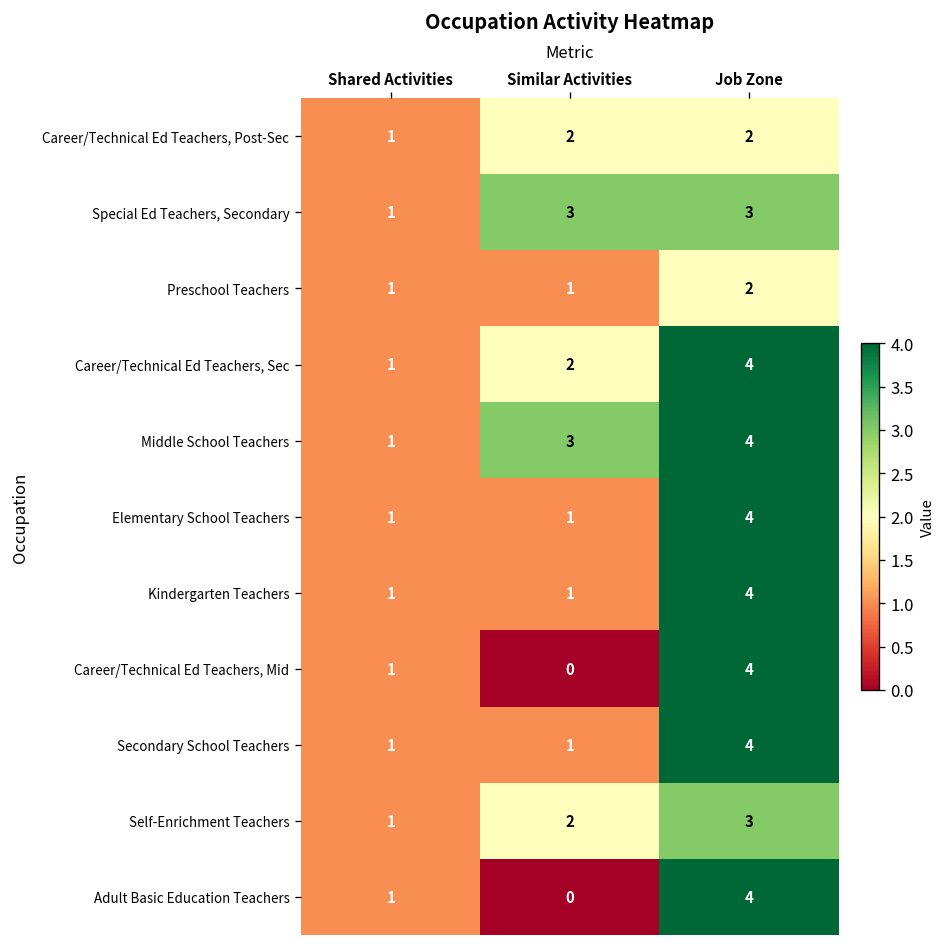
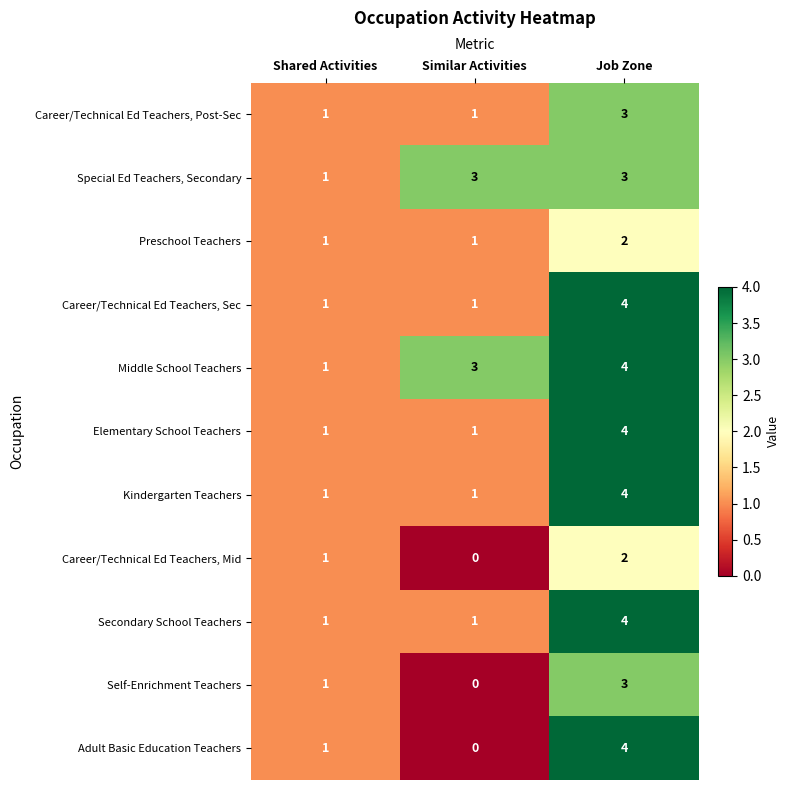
Career/Technical Ed Teachers, Post-Sec, Similar Activities: 2 -> 1
Career/Technical Ed Teachers, Post-Sec, Job Zone: 2 -> 3
Career/Technical Ed Teachers, Sec, Similar Activities: 2 -> 1
Career/Technical Ed Teachers, Mid, Job Zone: 4 -> 2
Self-Enrichment Teachers, Similar Activities: 2 -> 0
